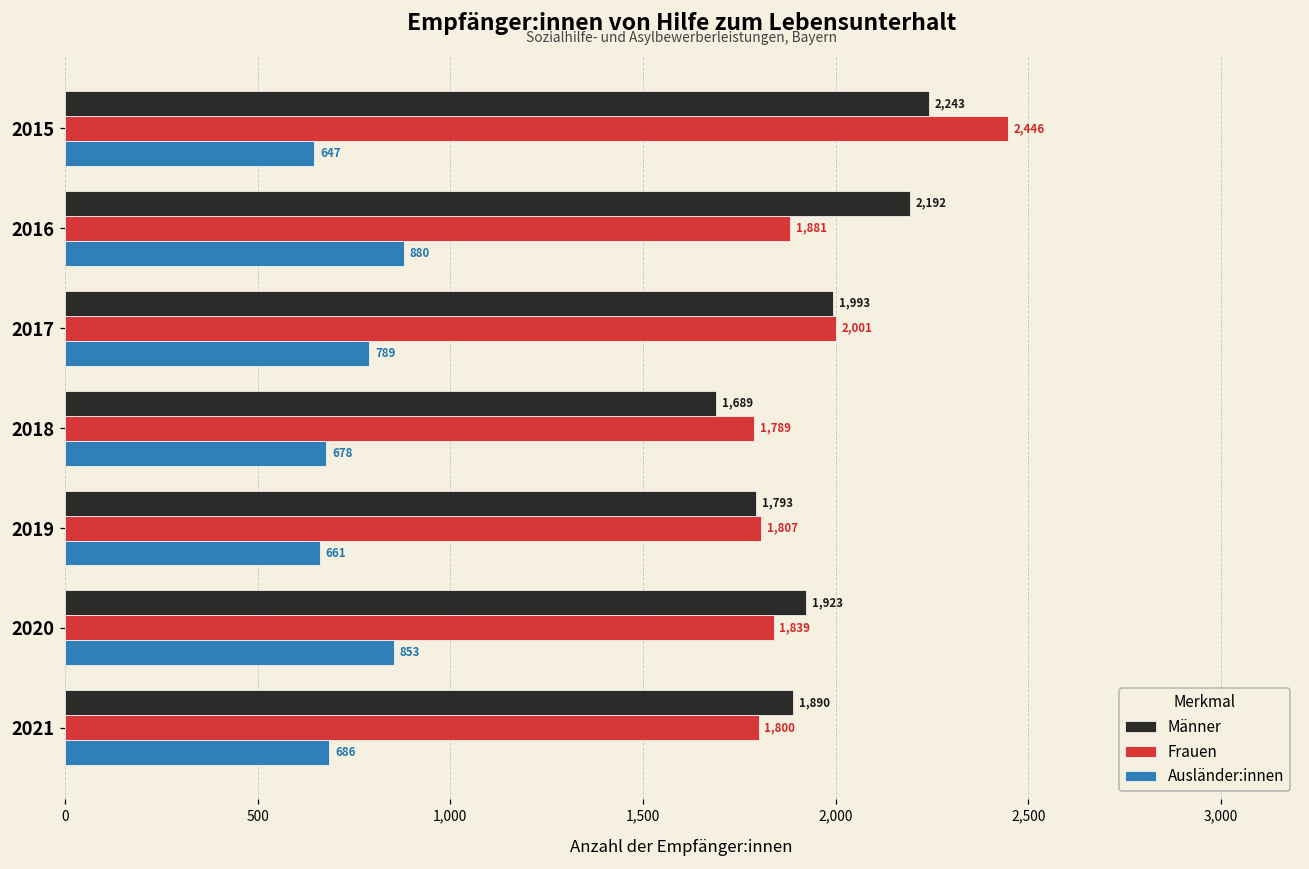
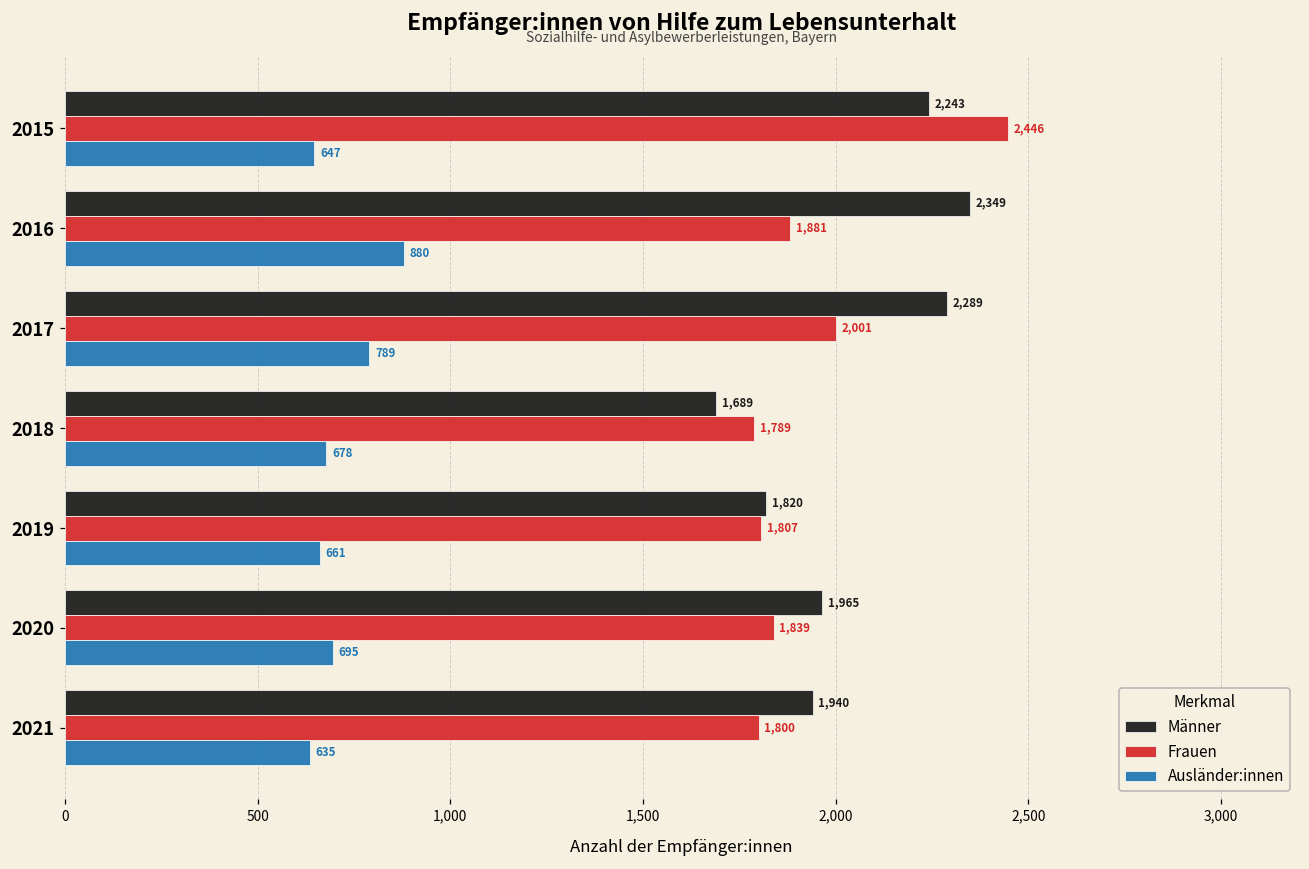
Männer, 2016: 2,192 -> 2,349
Männer, 2017: 1,993 -> 2,289
Männer, 2019: 1,793 -> 1,820
Männer, 2020: 1,923 -> 1,965
Ausländer:innen, 2020: 853 -> 695
Männer, 2021: 1,890 -> 1,940
Ausländer:innen, 2021: 686 -> 635
